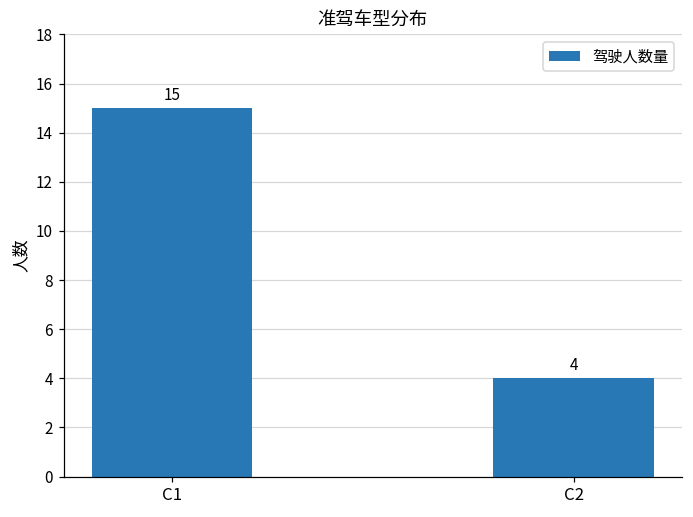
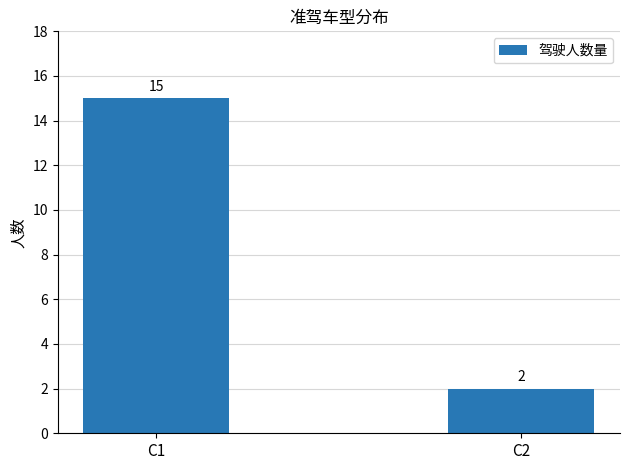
C2: 4 -> 2
